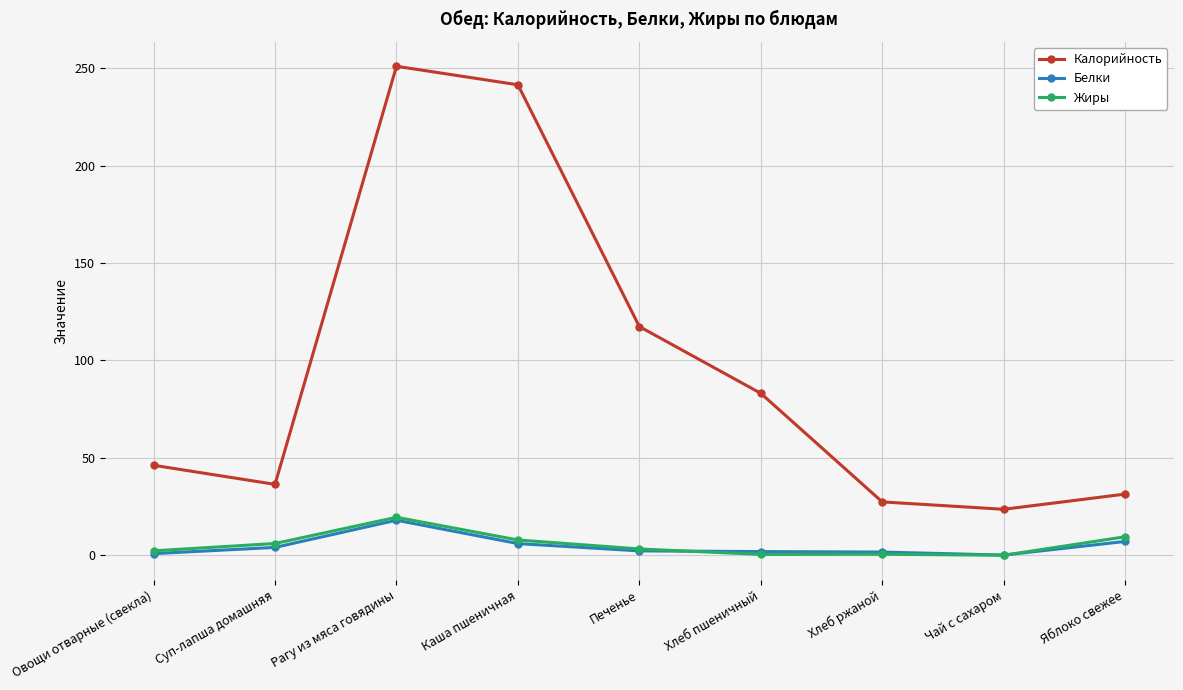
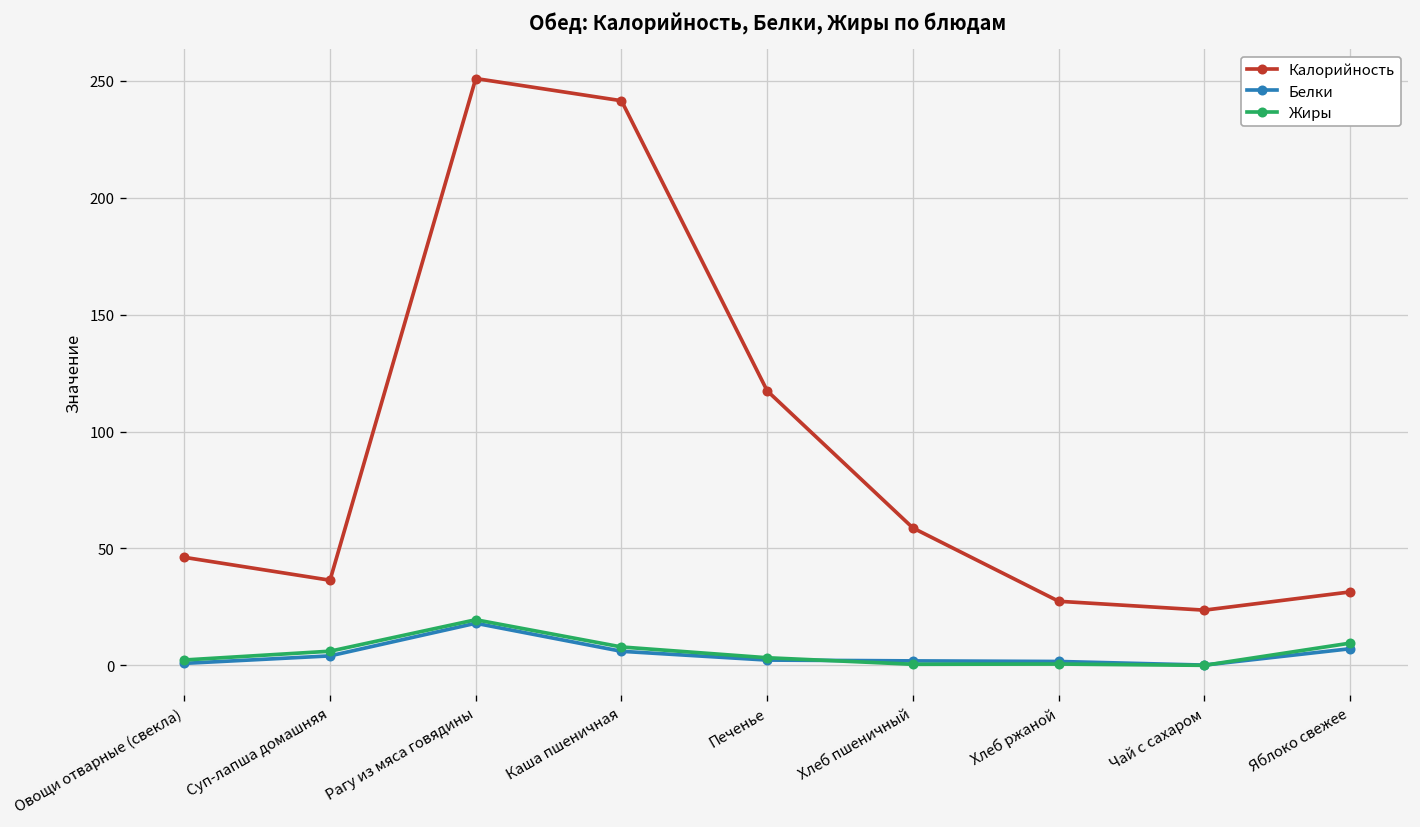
Калорийность, Хлеб пшеничный: 83 -> 59
